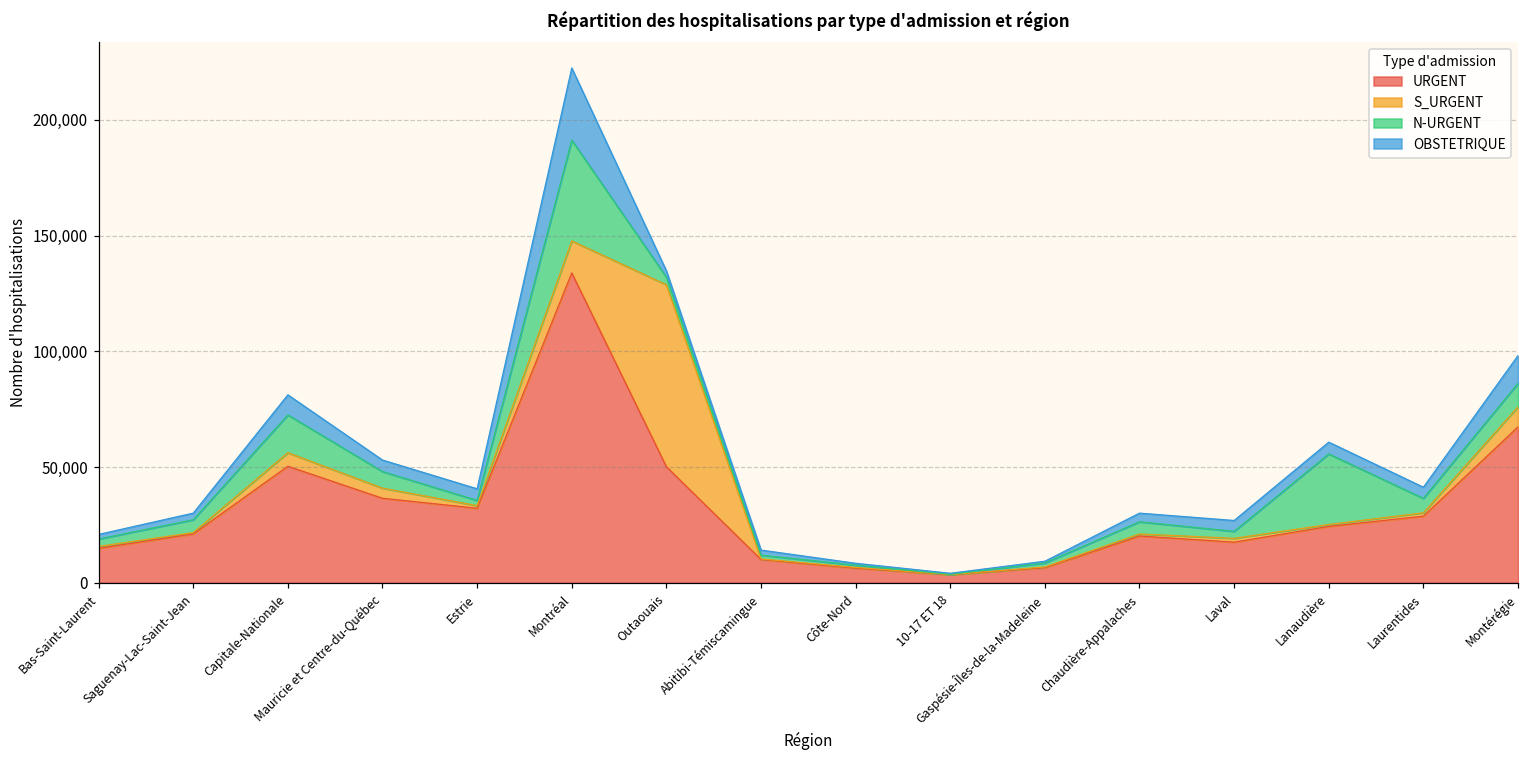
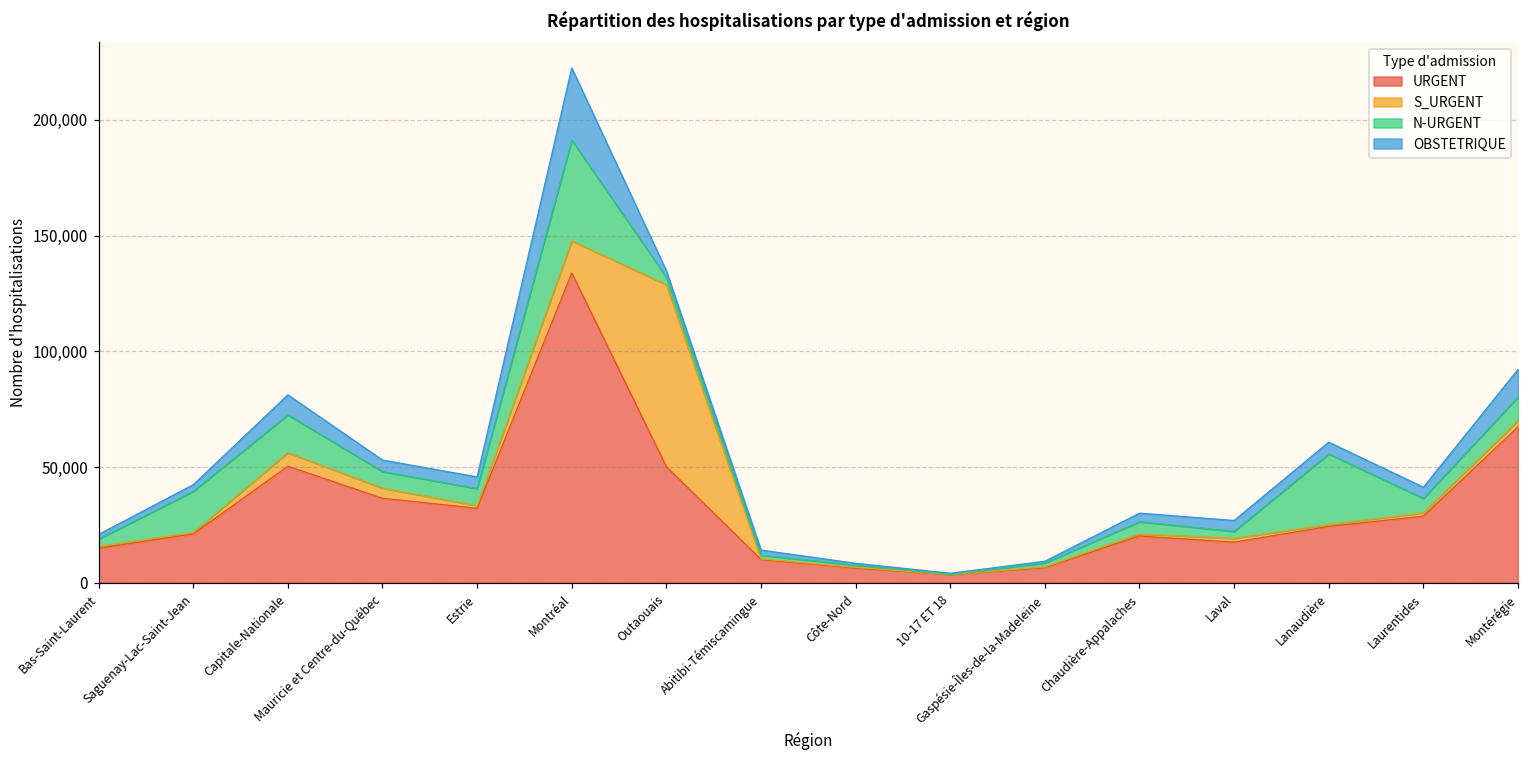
N-URGENT, Saguenay-Lac-Saint-Jean: 6,000 -> 18,000
N-URGENT, Estrie: 2,000 -> 7,000
S_URGENT, Montérégie: 9,000 -> 3,000
